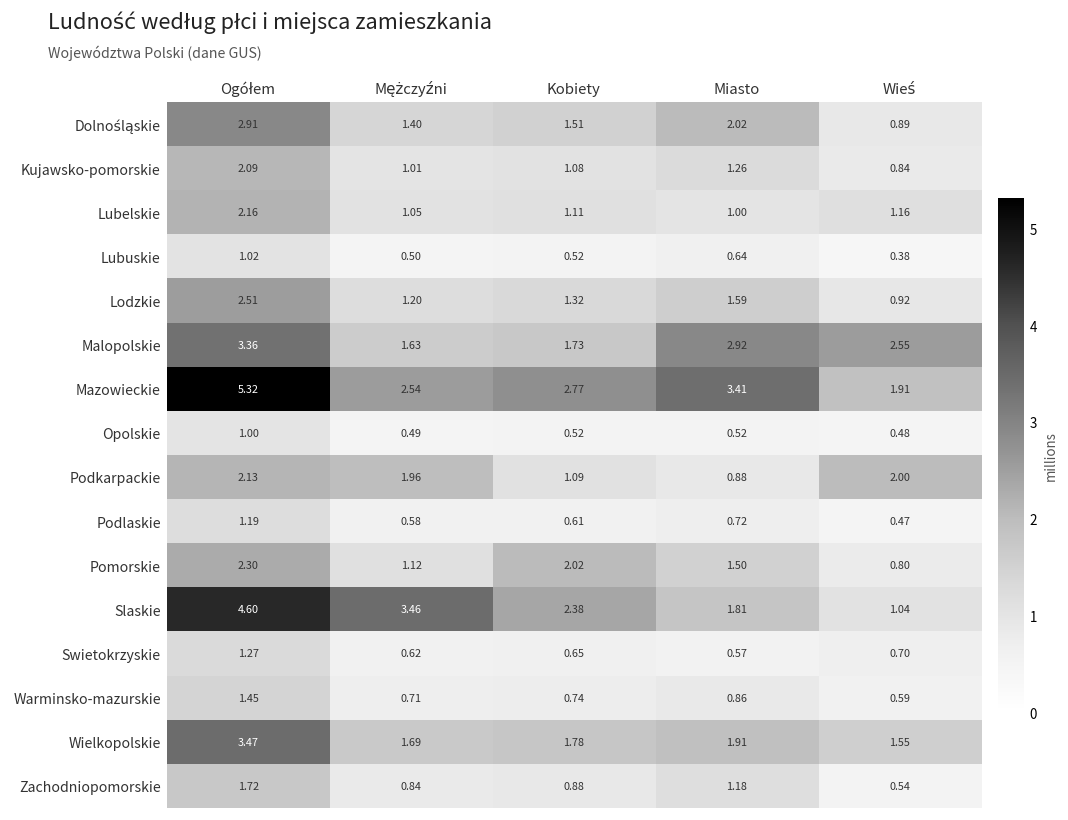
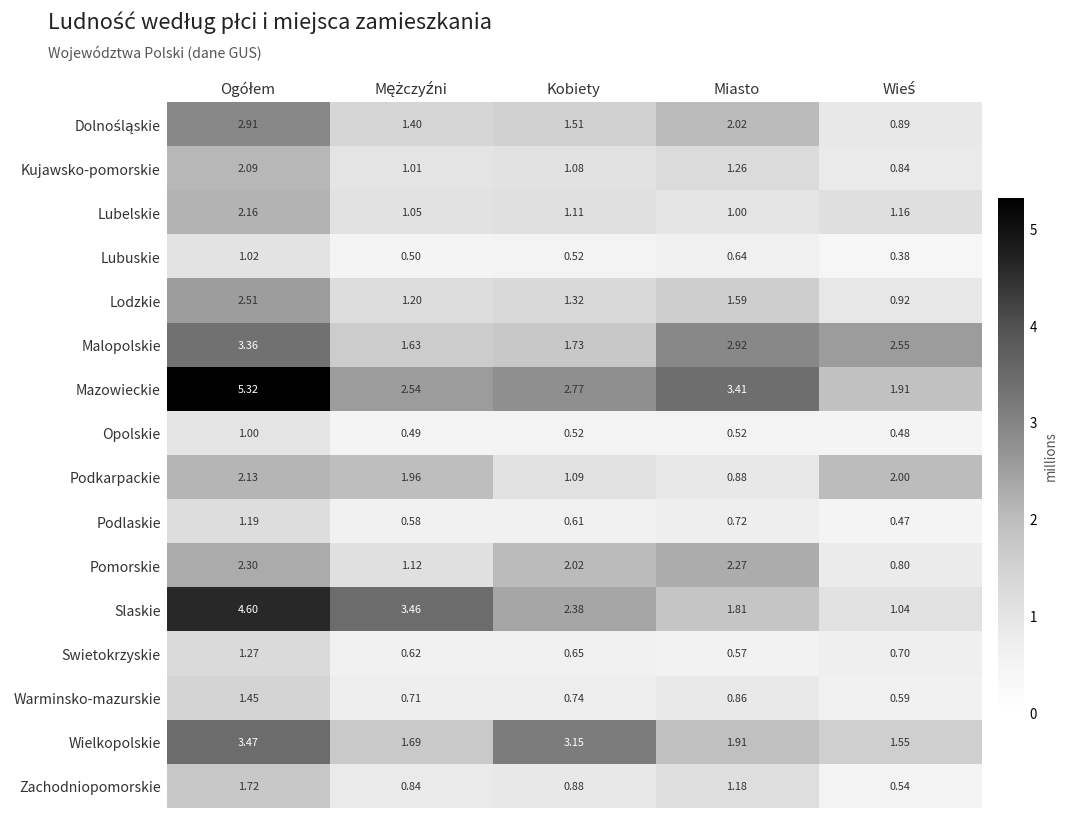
Pomorskie, Miasto: 1.50 -> 2.27
Wielkopolskie, Kobiety: 1.78 -> 3.15
